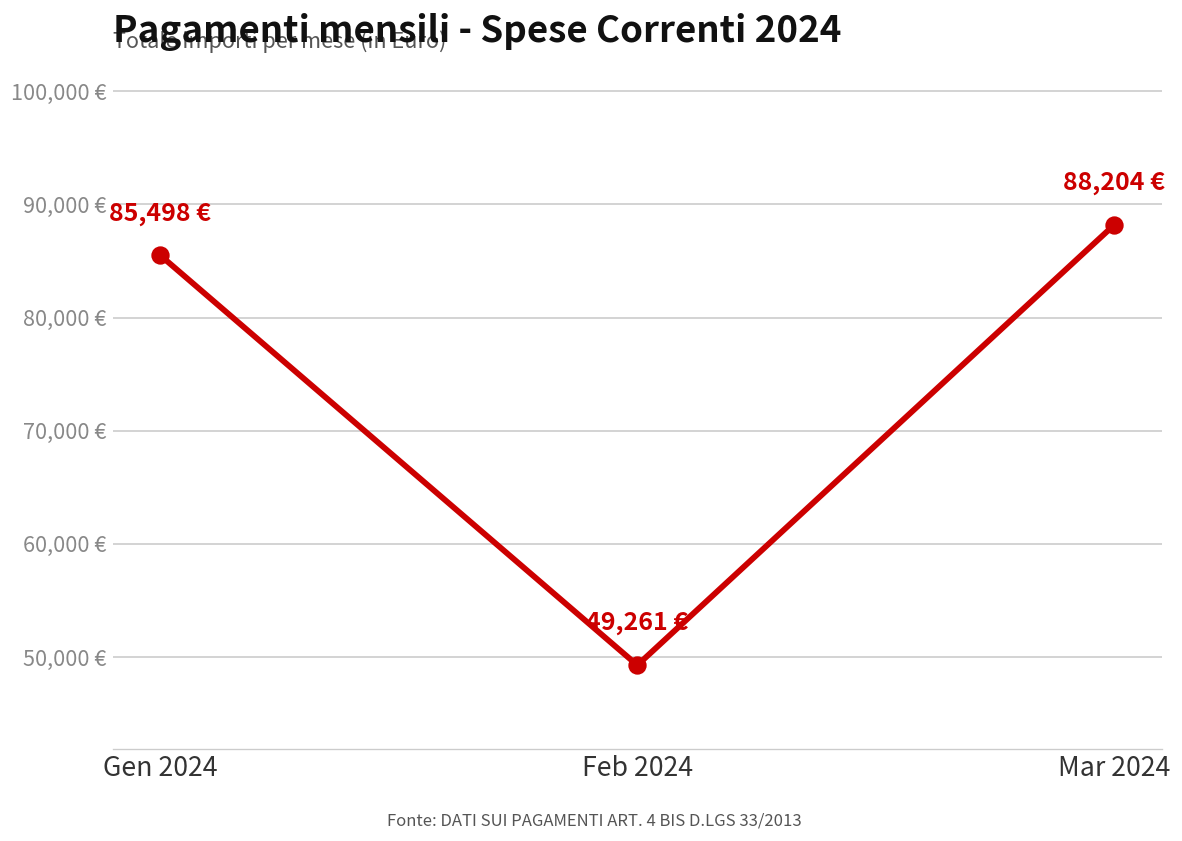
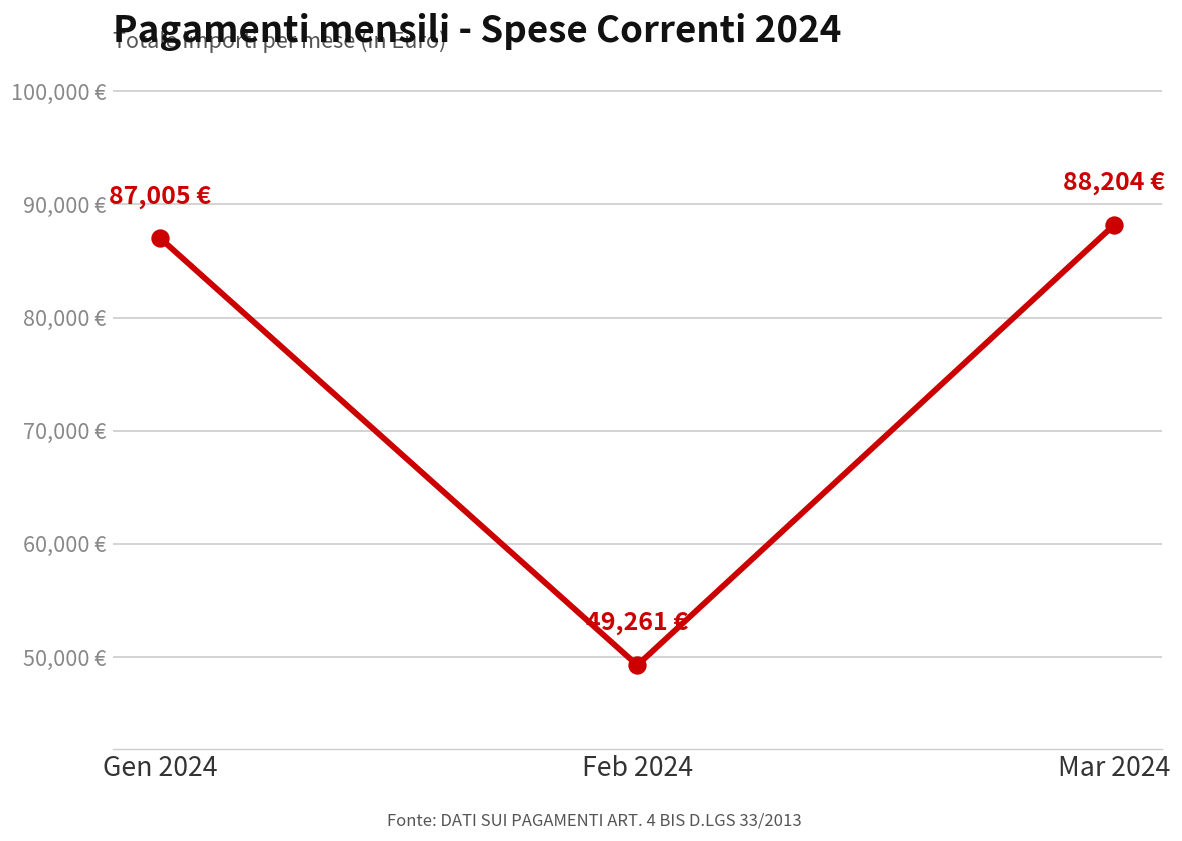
Gen 2024: 85,498 -> 87,005
